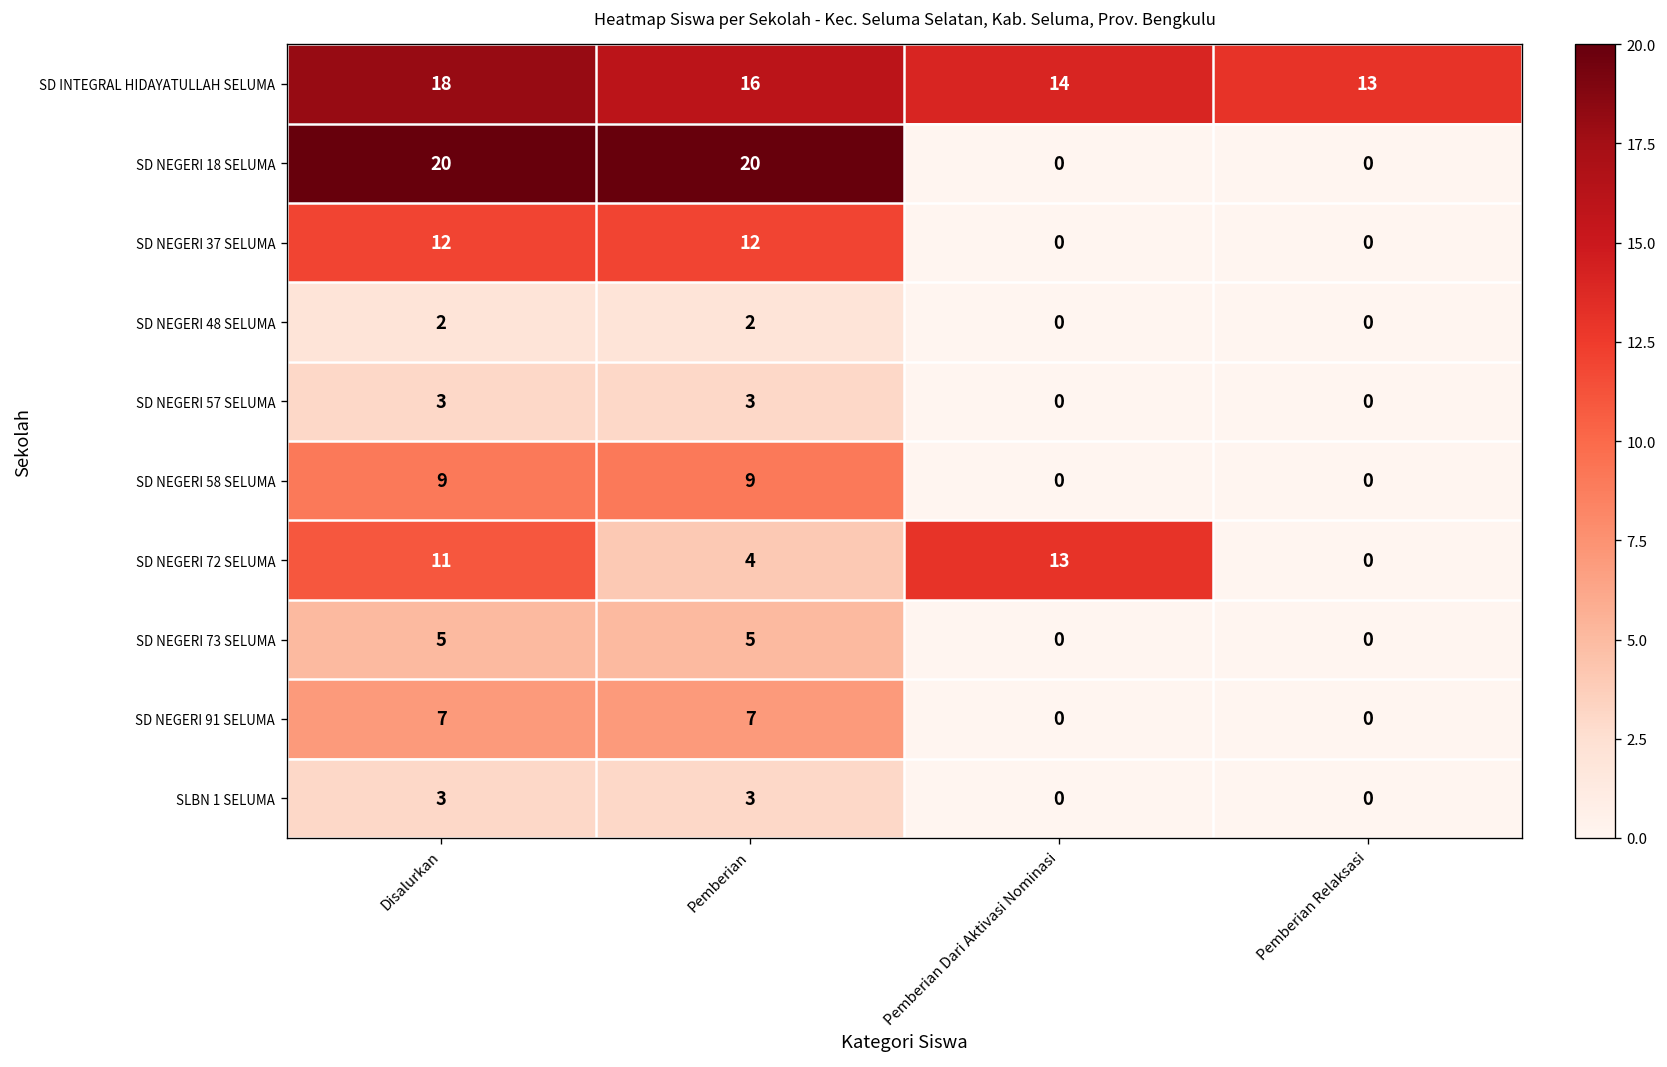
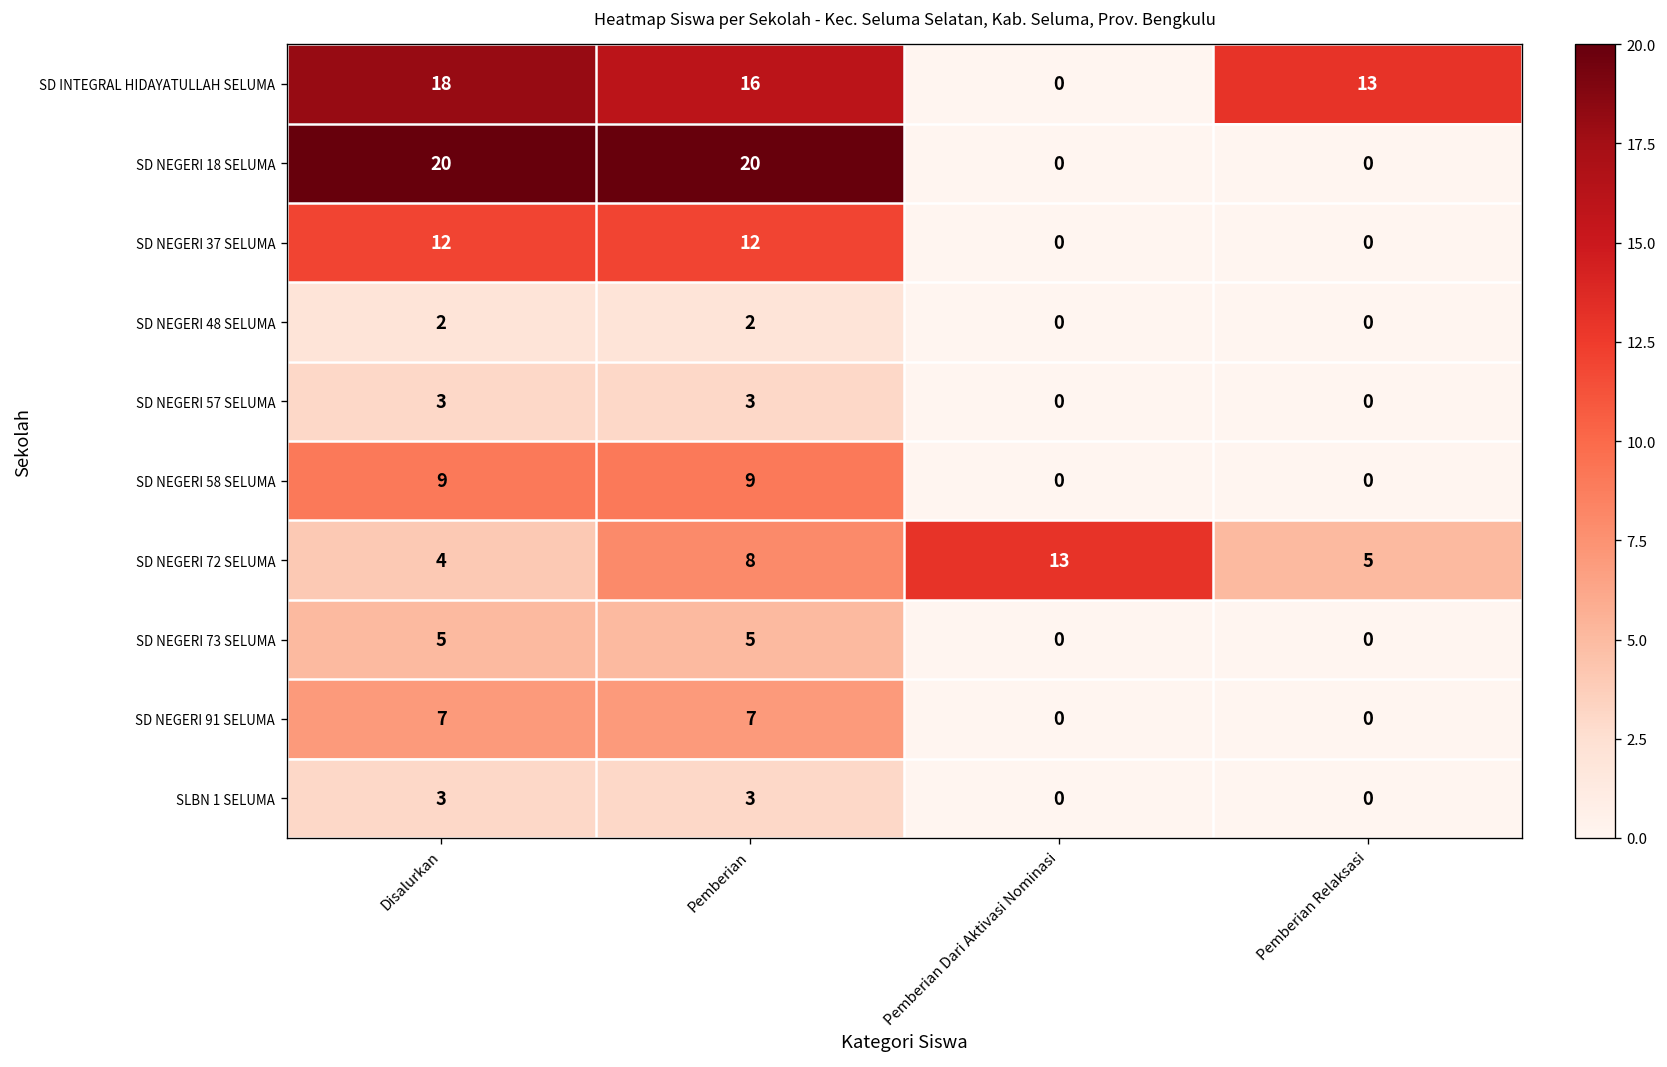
SD INTEGRAL HIDAYATULLAH SELUMA, Pemberian Dari Aktivasi Nominasi: 14 -> 0
SD NEGERI 72 SELUMA, Disalurkan: 11 -> 4
SD NEGERI 72 SELUMA, Pemberian: 4 -> 8
SD NEGERI 72 SELUMA, Pemberian Relaksasi: 0 -> 5
